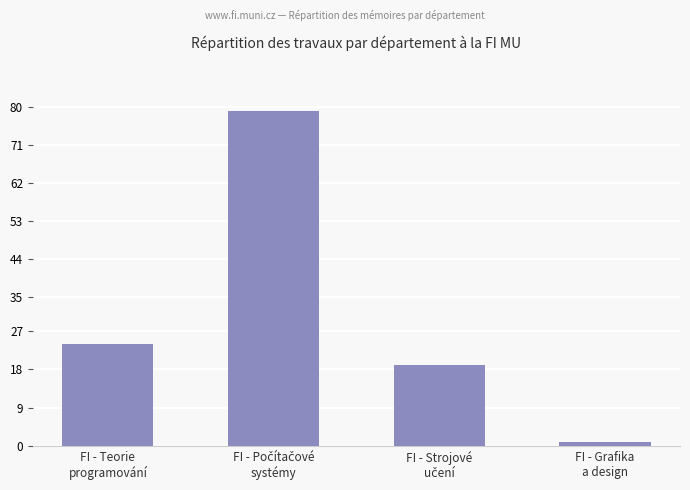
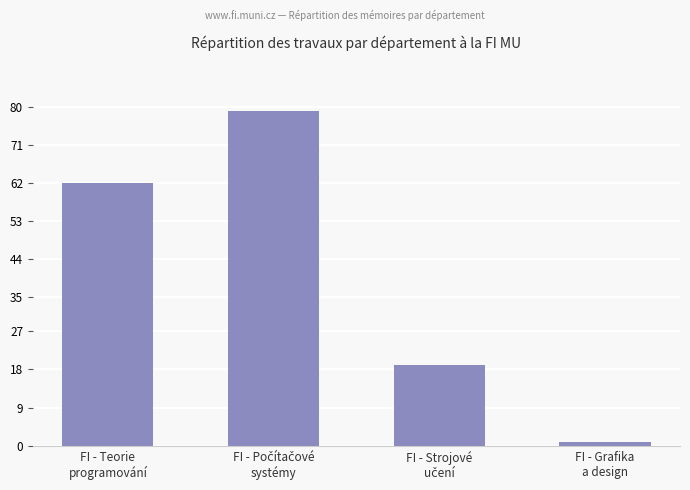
FI - Teorie programování: 24 -> 62
